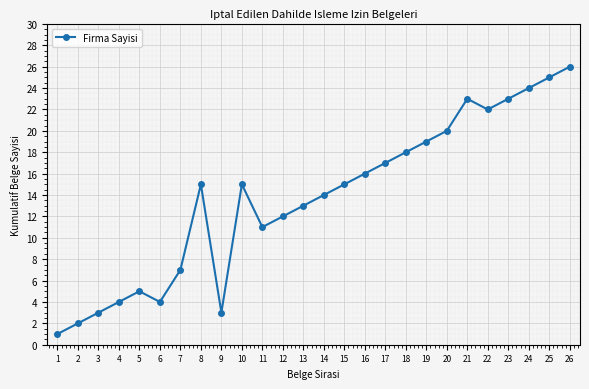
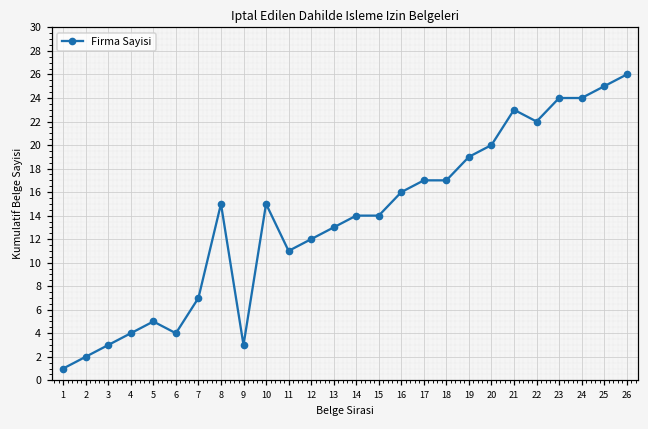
15: 15 -> 14
18: 18 -> 17
23: 23 -> 24
